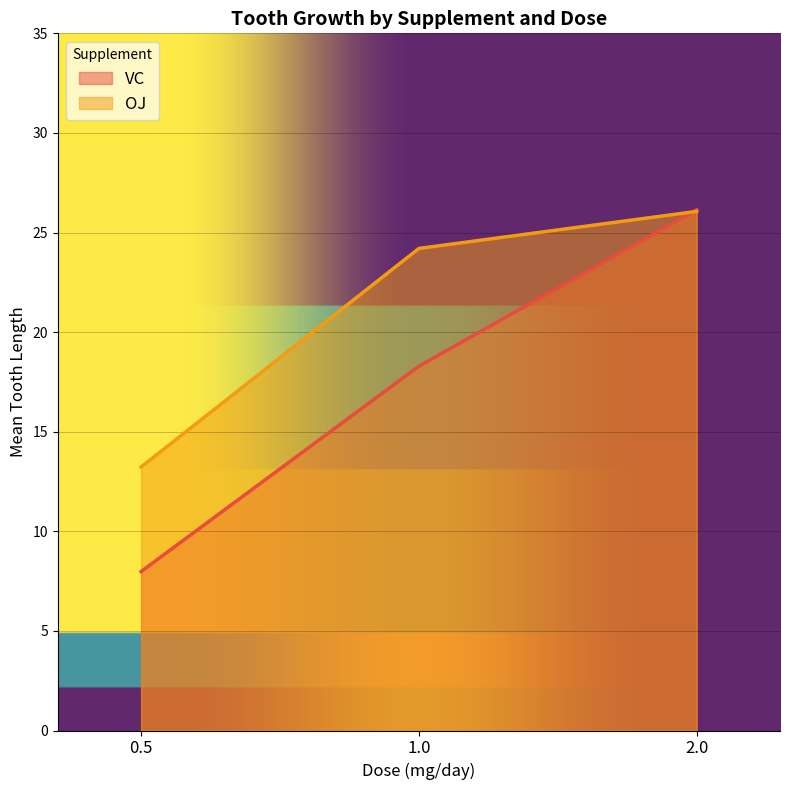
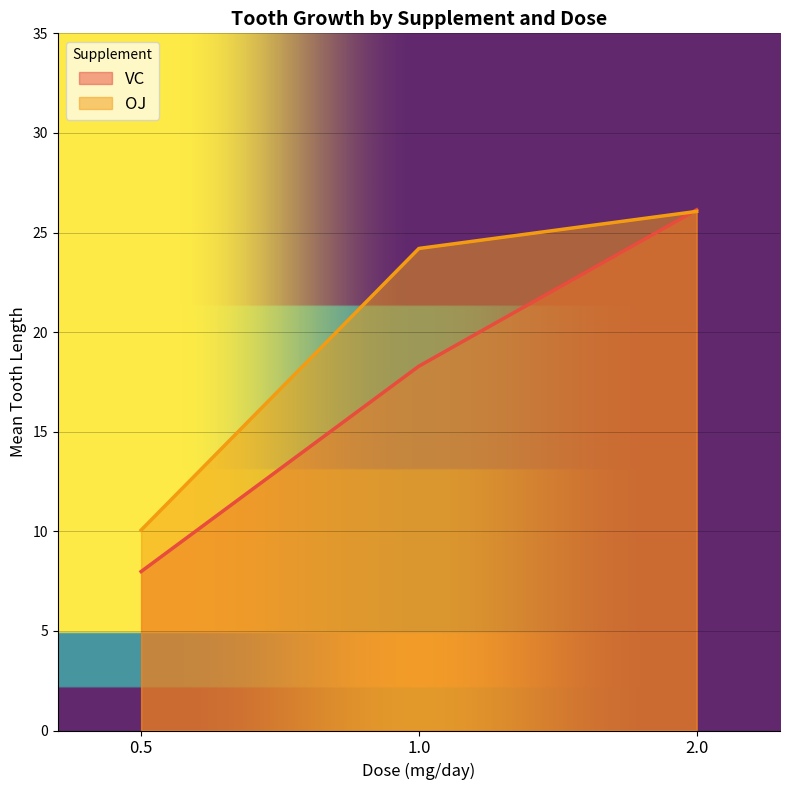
OJ, 0.5: 13.2 -> 10.1
